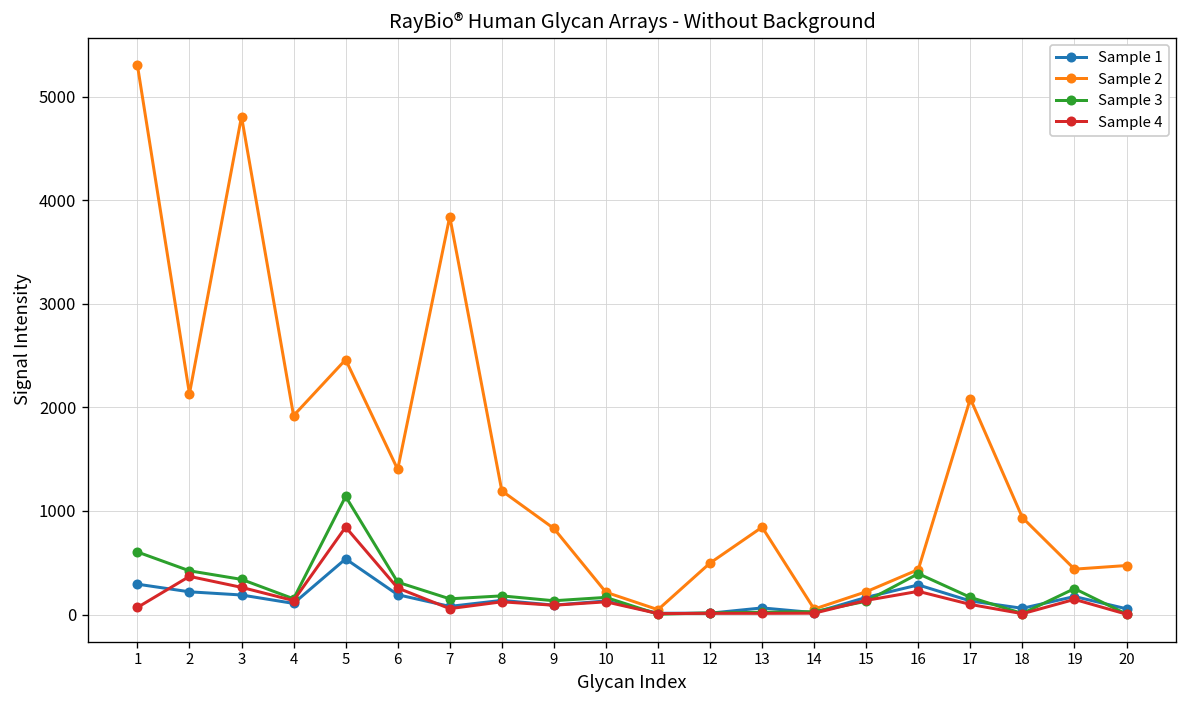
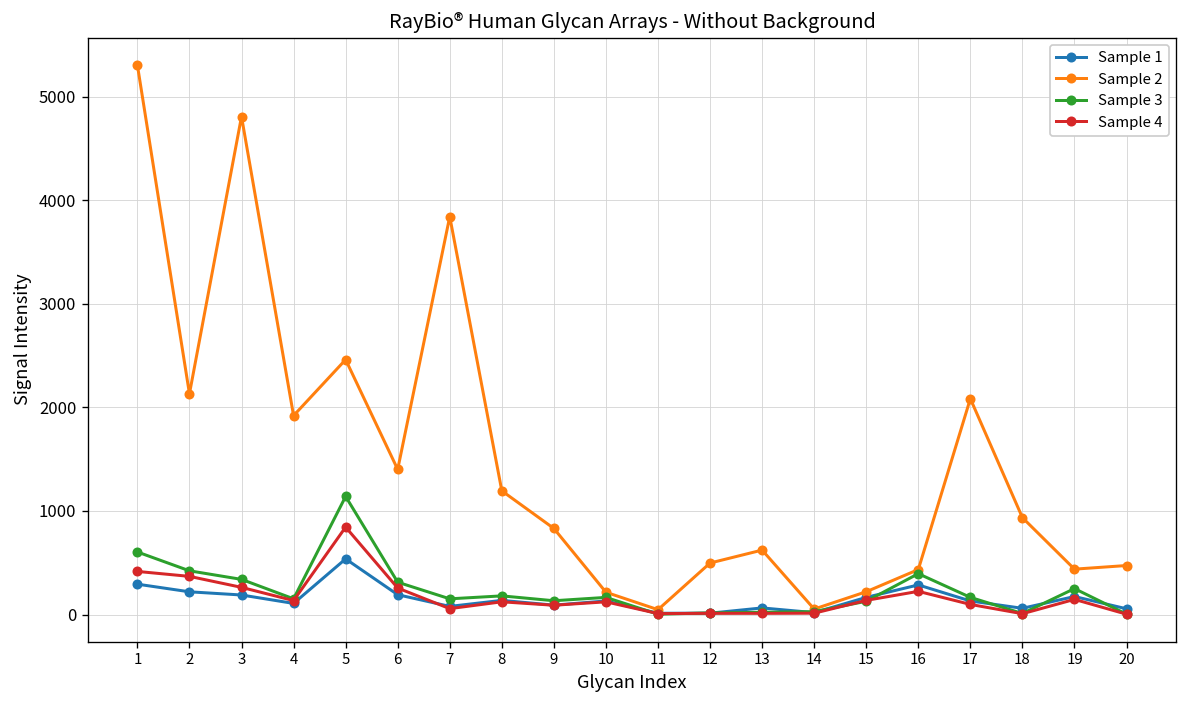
Sample 4, 1: 100 -> 400
Sample 2, 13: 800 -> 600
